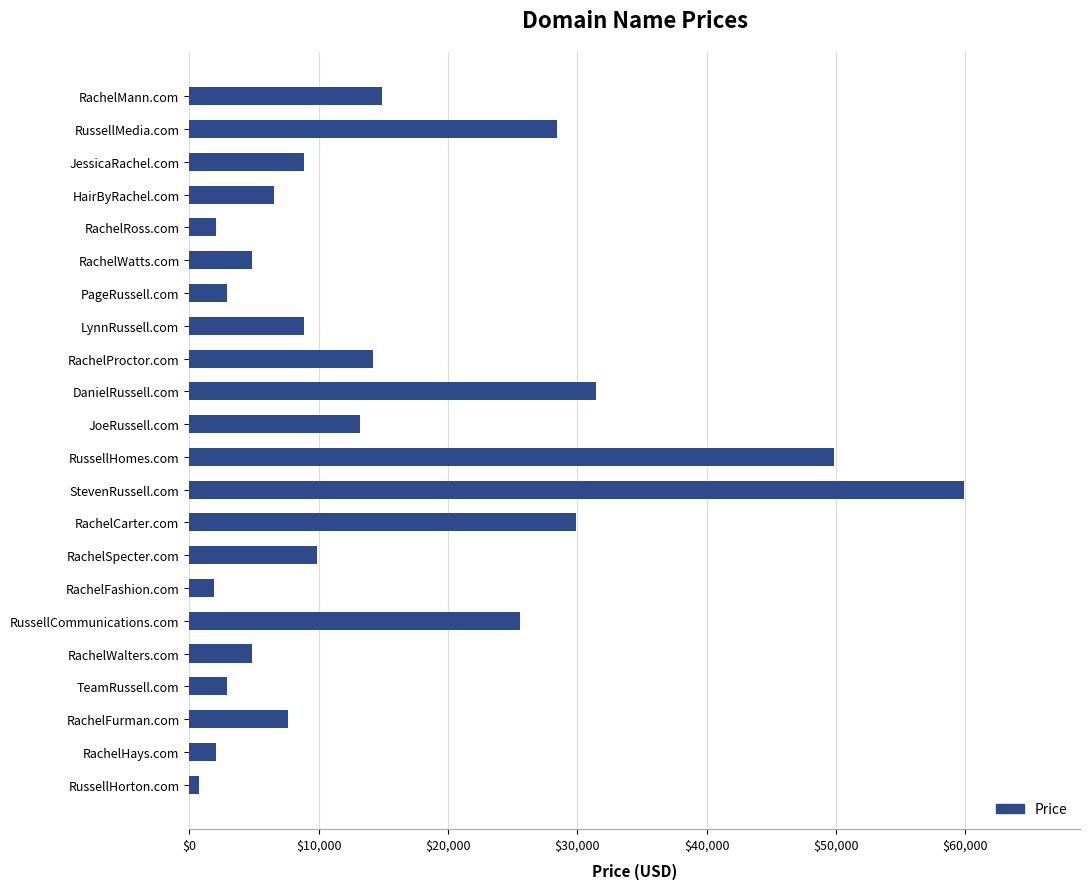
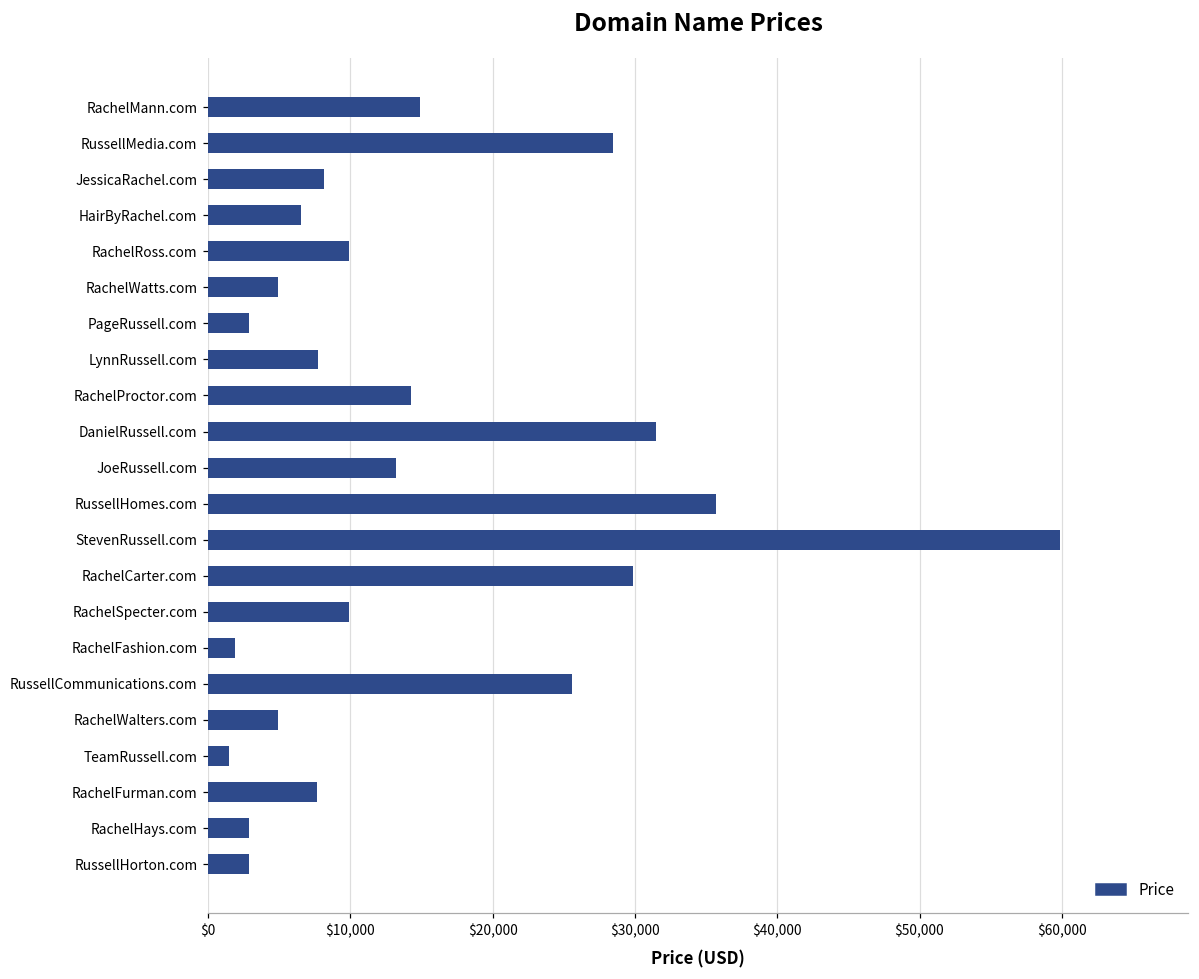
JessicaRachel.com: $8,900 -> $8,200
RachelRoss.com: $2,100 -> $9,900
LynnRussell.com: $8,900 -> $7,700
RussellHomes.com: $49,900 -> $35,700
TeamRussell.com: $2,900 -> $1,500
RachelHays.com: $2,100 -> $2,900
RussellHorton.com: $800 -> $2,900
